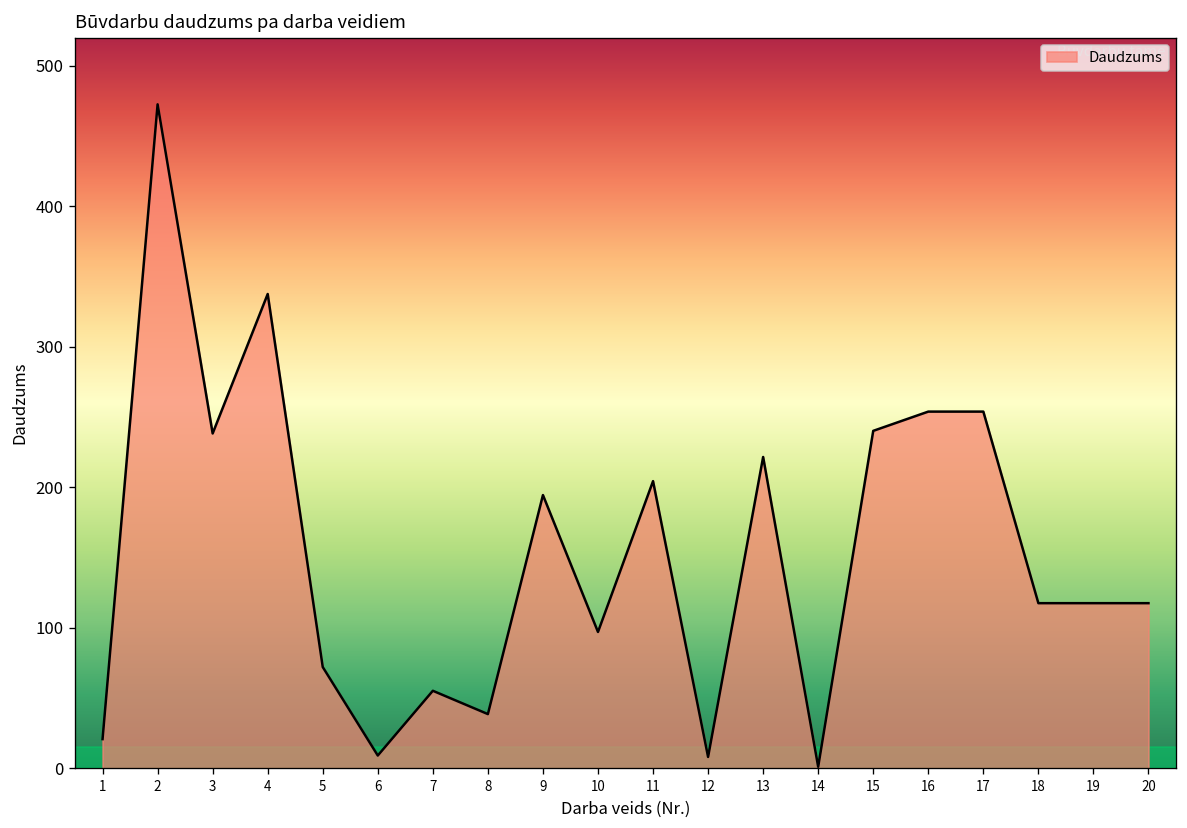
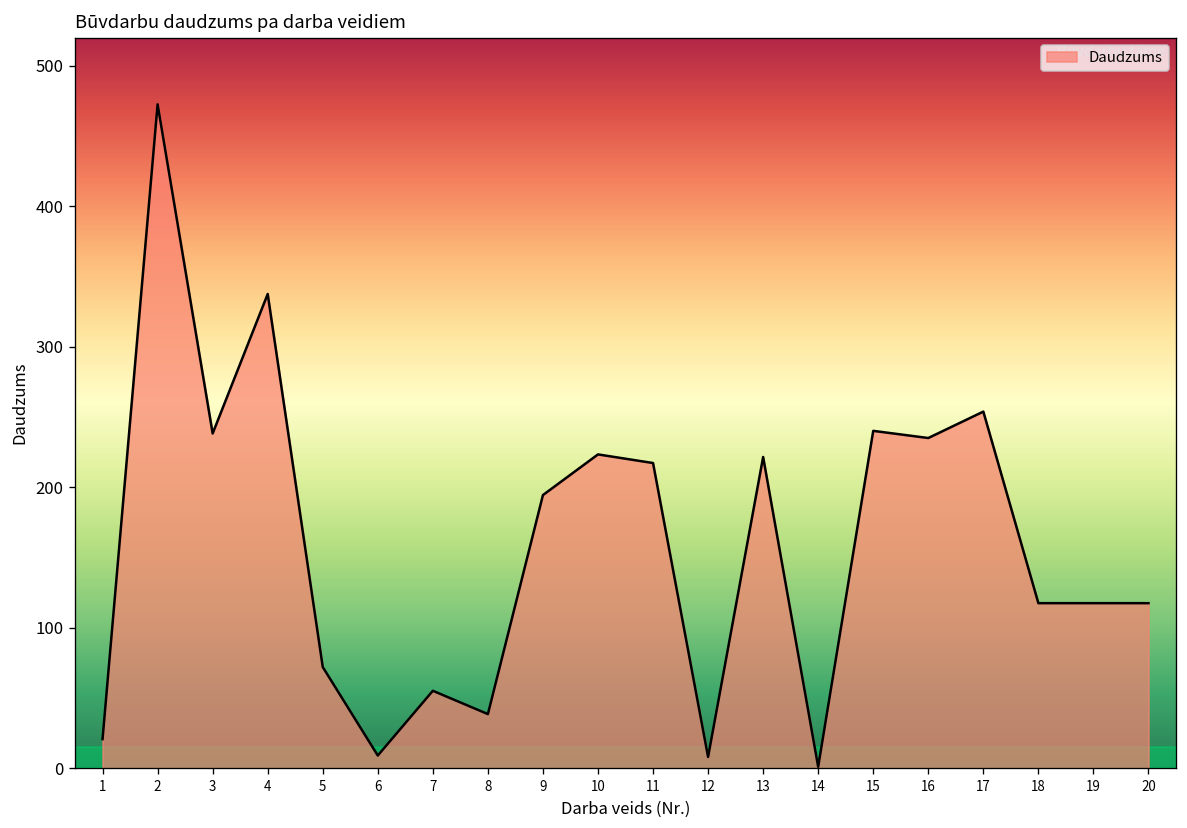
10: 97 -> 223
11: 204 -> 217
16: 254 -> 235
